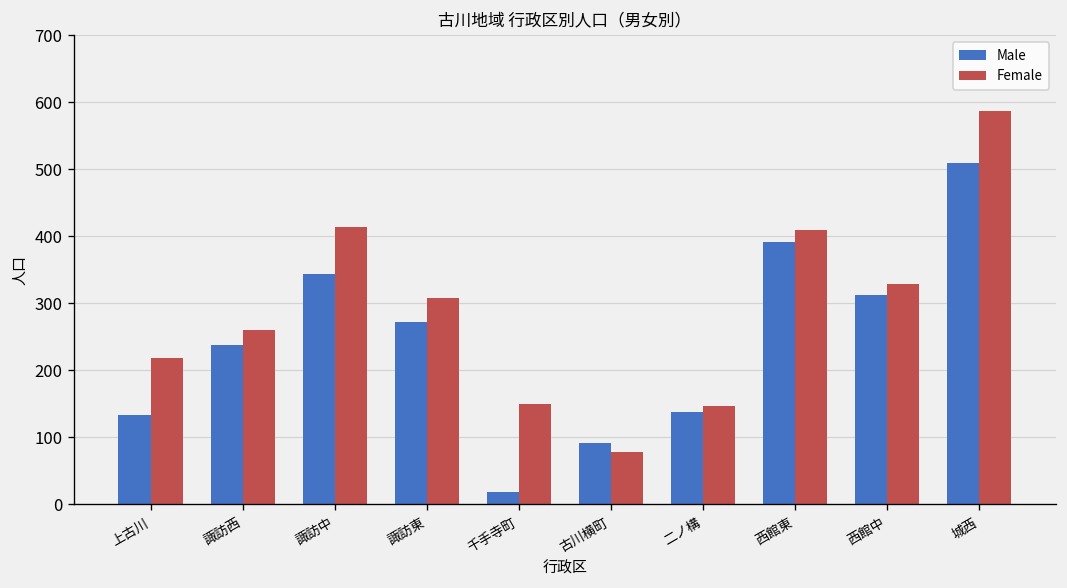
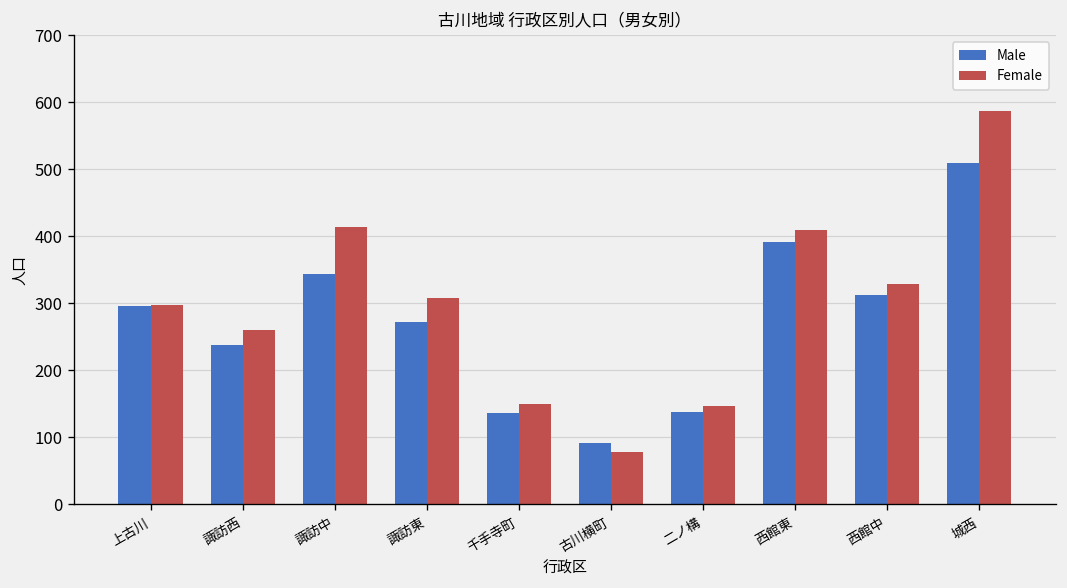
Male, 上古川: 130 -> 300
Female, 上古川: 220 -> 300
Male, 千手寺町: 20 -> 140
